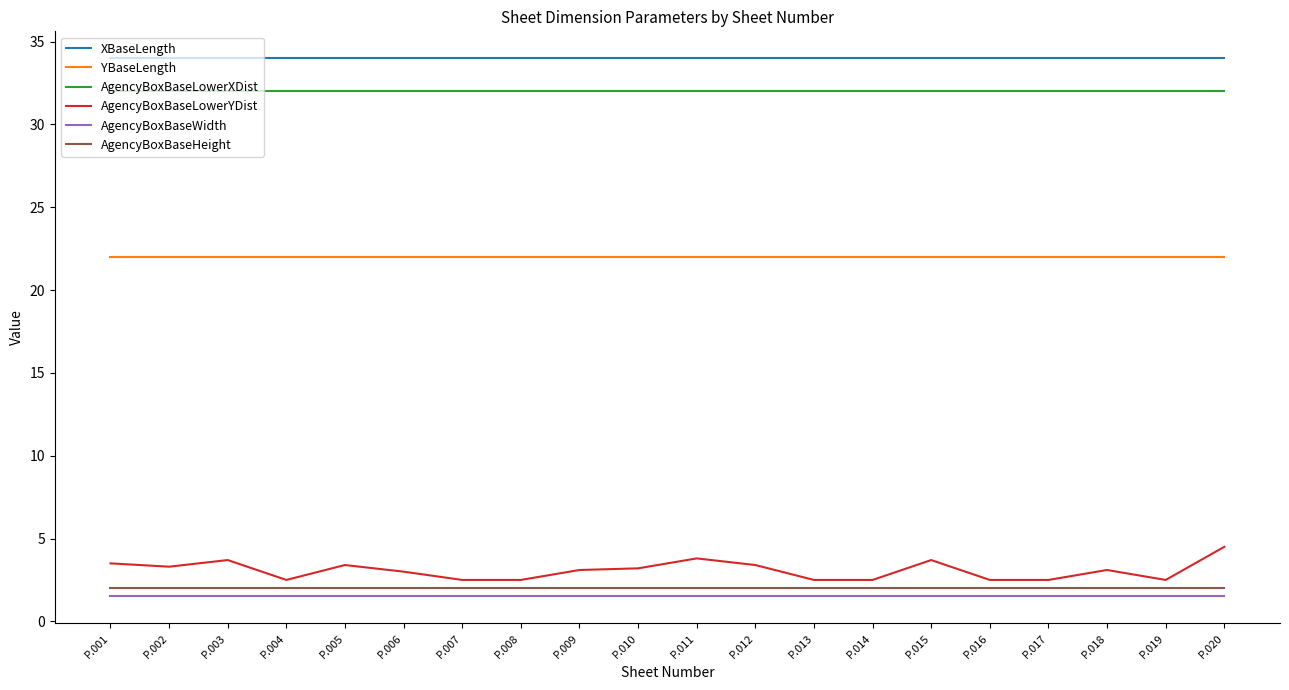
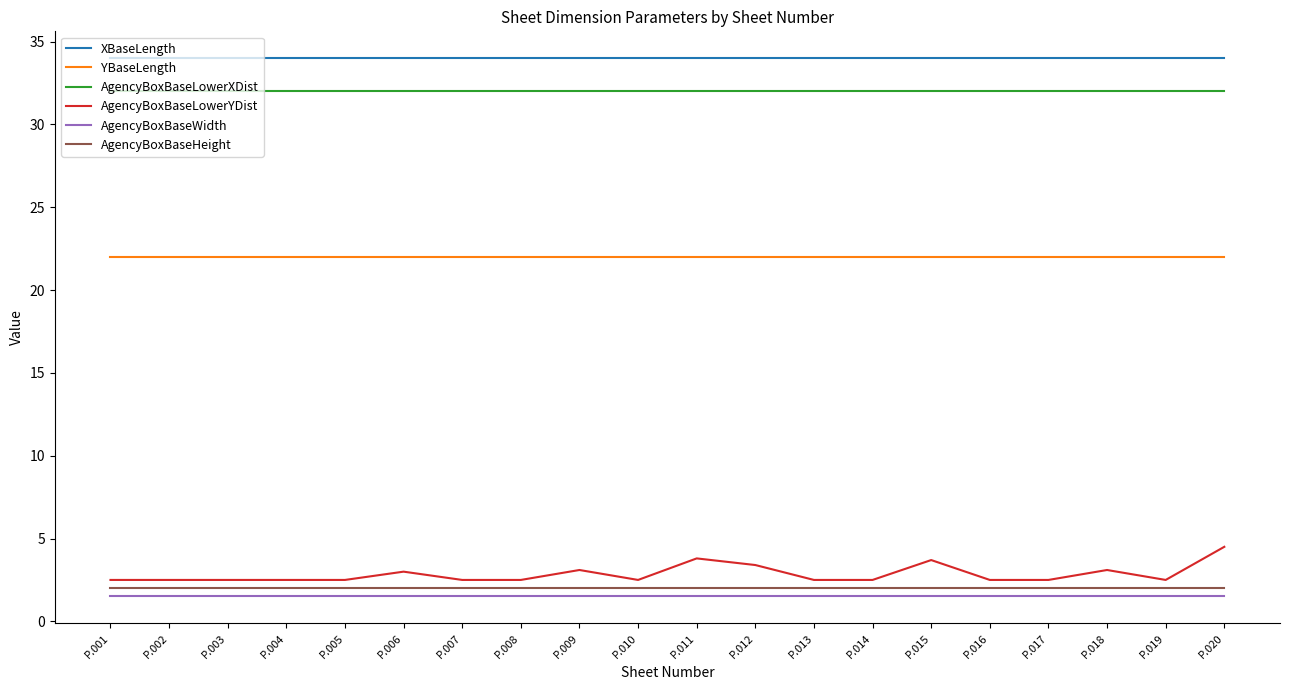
AgencyBoxBaseLowerYDist, P.001: 3.5 -> 2.5
AgencyBoxBaseLowerYDist, P.002: 3.3 -> 2.5
AgencyBoxBaseLowerYDist, P.003: 3.7 -> 2.5
AgencyBoxBaseLowerYDist, P.005: 3.4 -> 2.5
AgencyBoxBaseLowerYDist, P.010: 3.2 -> 2.5
